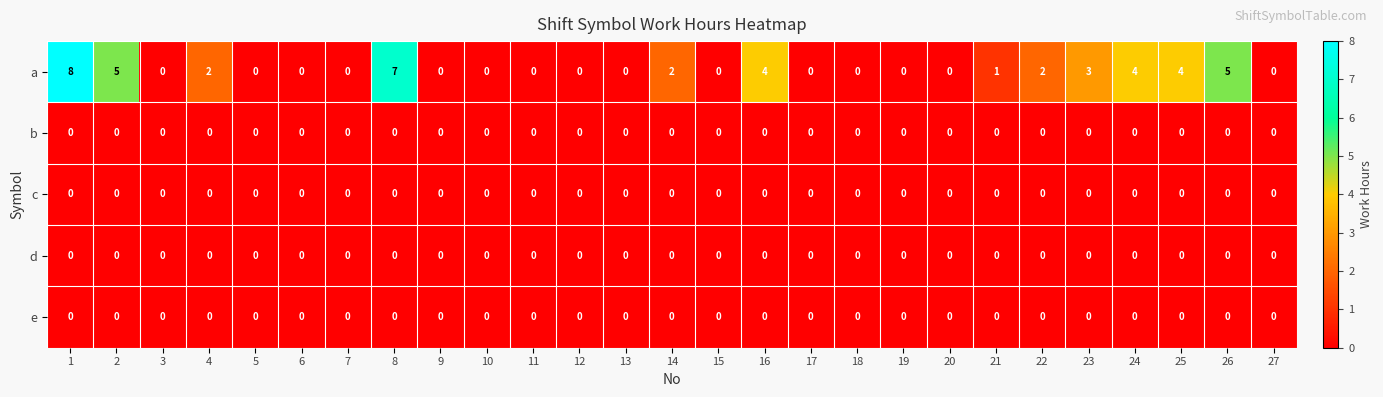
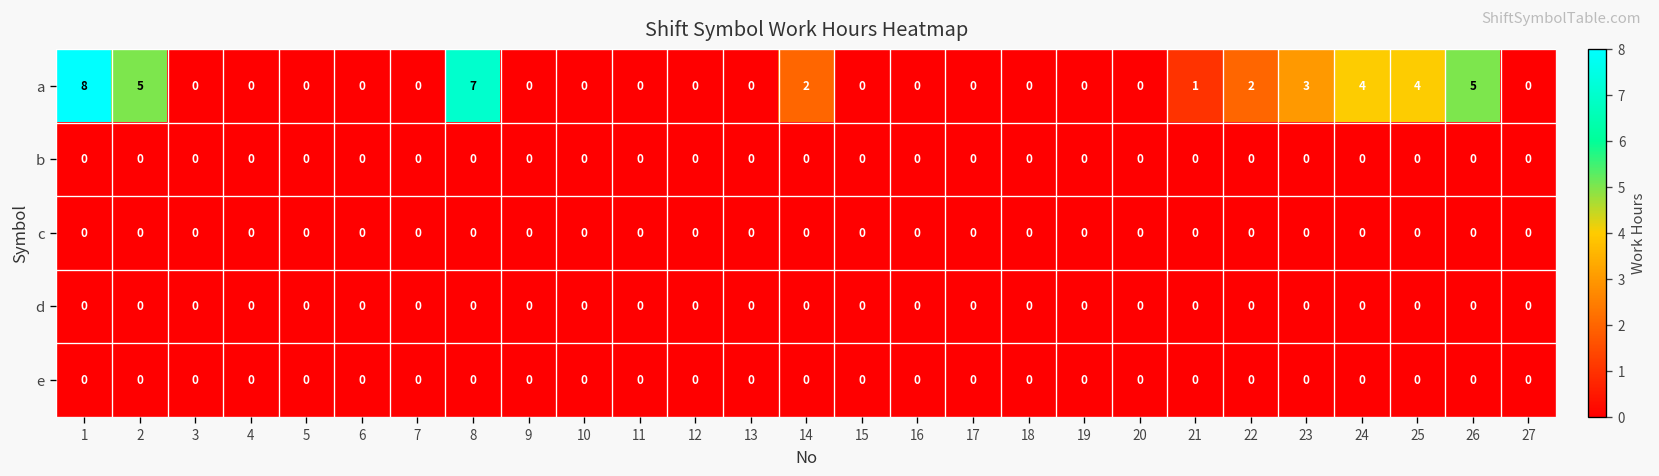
a, 4: 2 -> 0
a, 16: 4 -> 0
